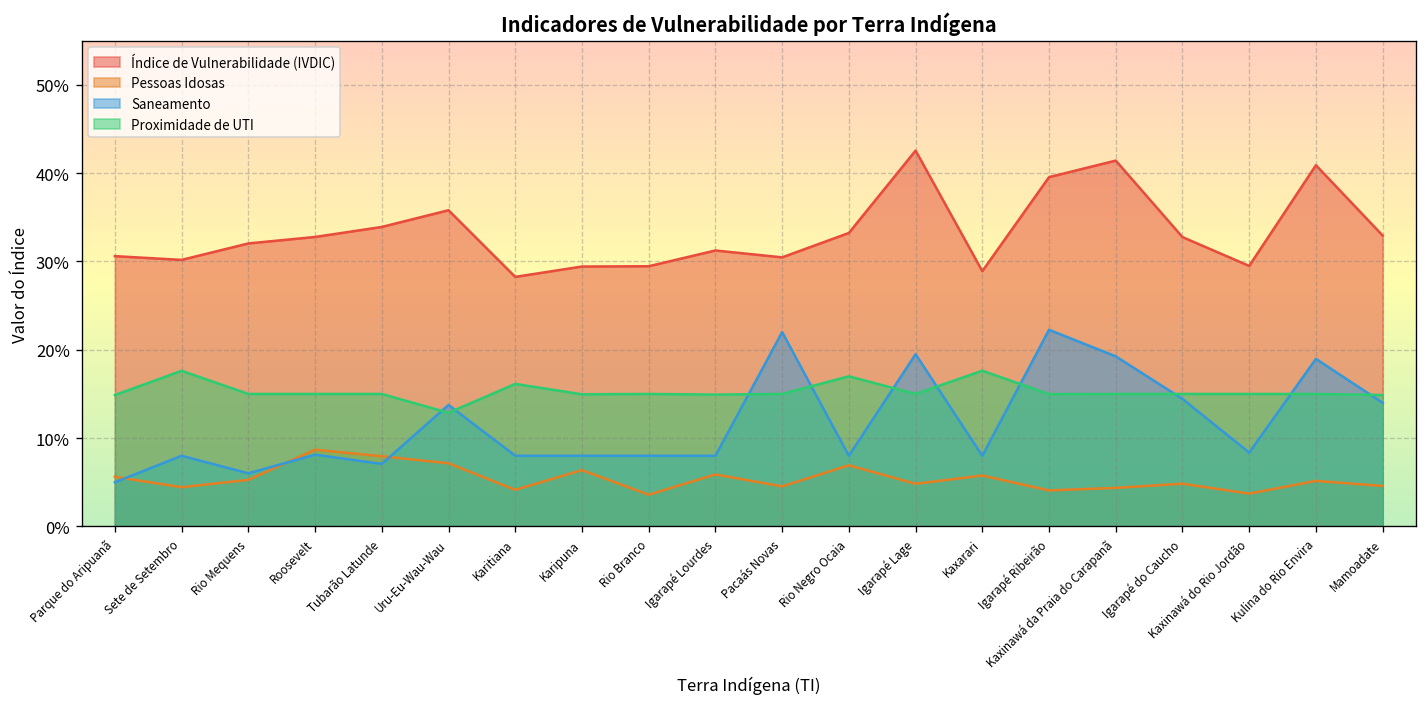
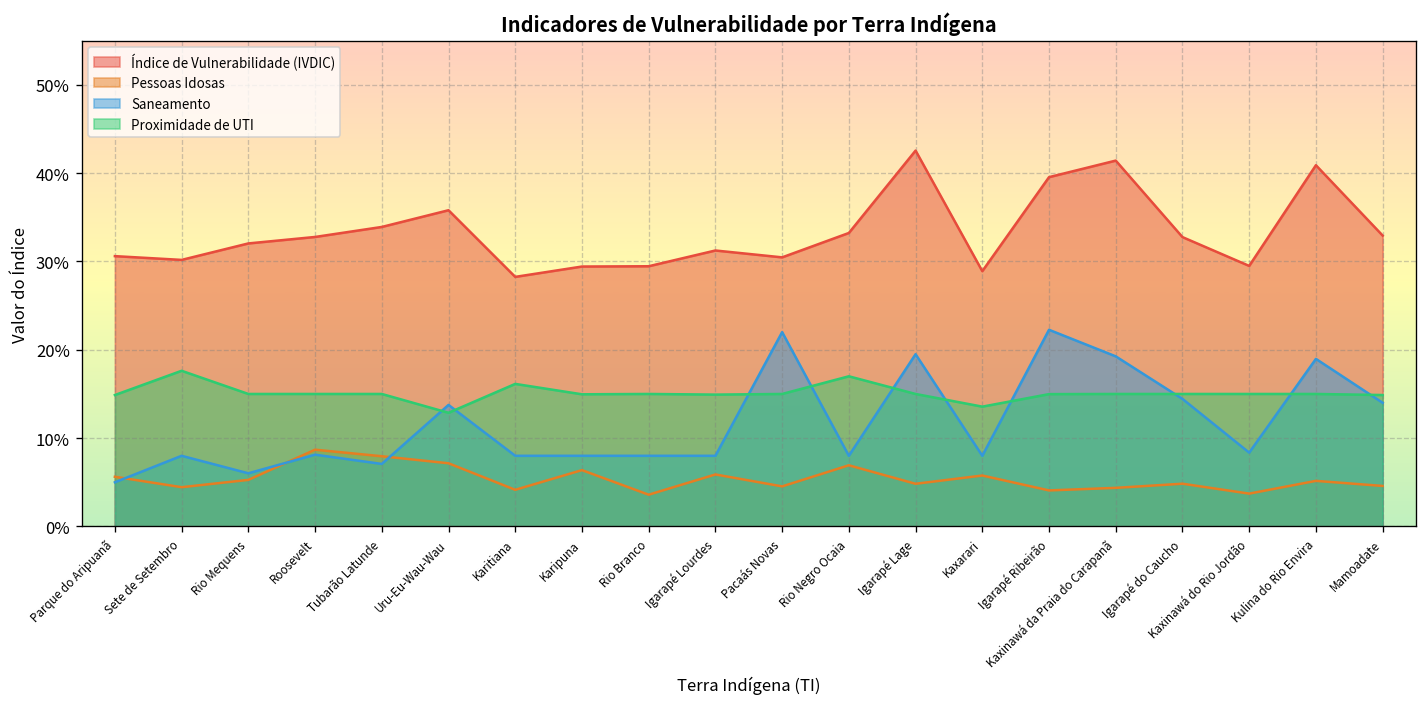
Proximidade de UTI, Kaxarari: 18% -> 14%
